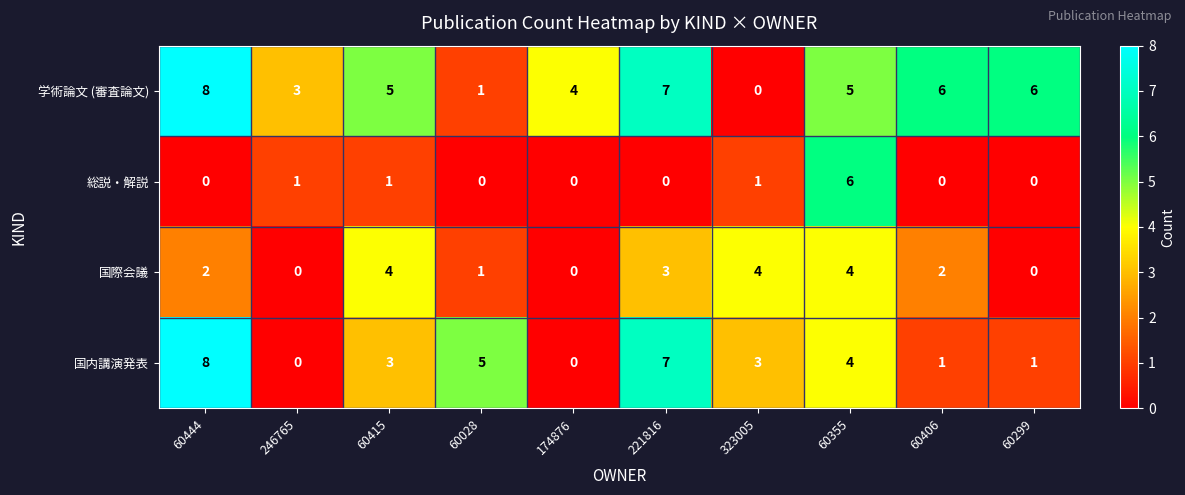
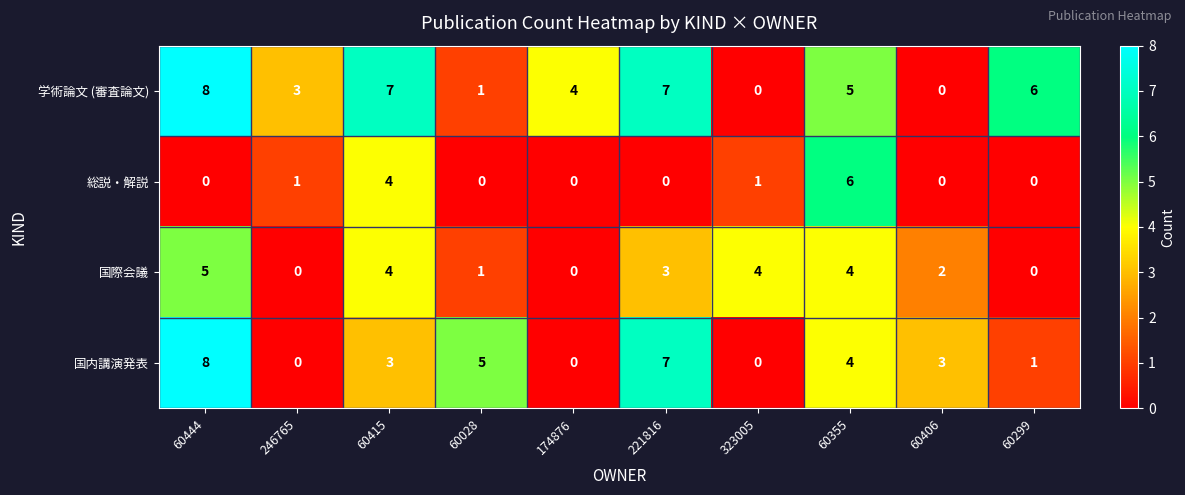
学術論文 (審査論文), 60415: 5 -> 7
学術論文 (審査論文), 60406: 6 -> 0
総説・解説, 60415: 1 -> 4
国際会議, 60444: 2 -> 5
国内講演発表, 323005: 3 -> 0
国内講演発表, 60406: 1 -> 3
